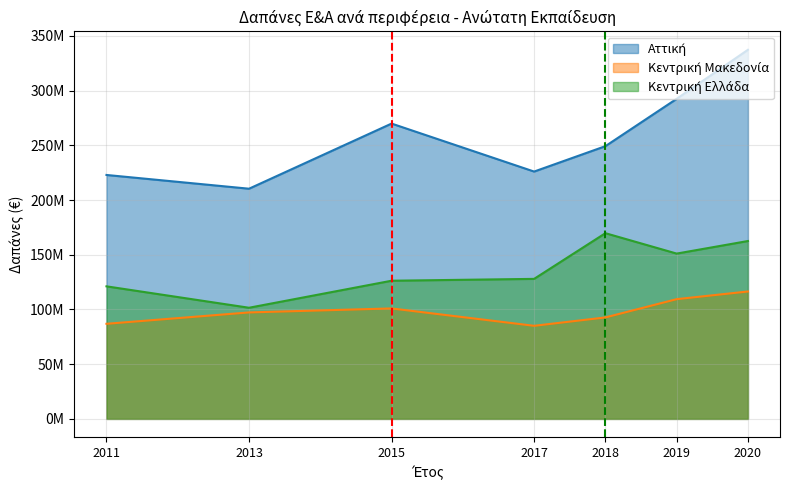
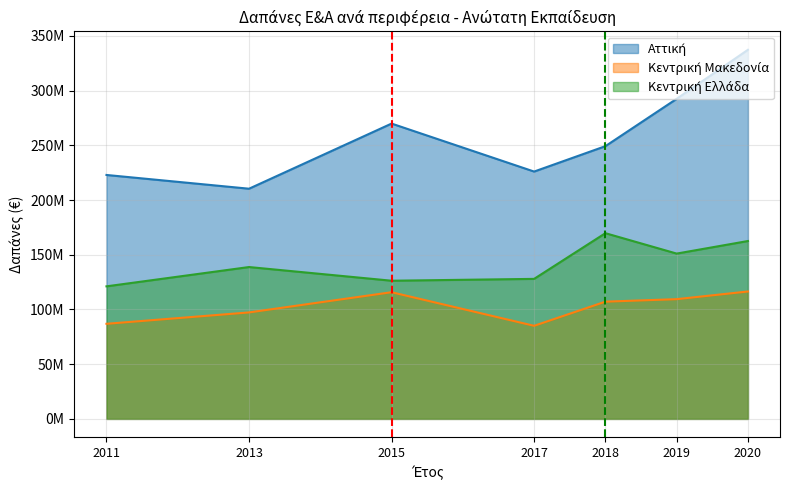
Κεντρική Ελλάδα, 2013: 102000000 -> 139000000
Κεντρική Μακεδονία, 2015: 101000000 -> 116000000
Κεντρική Μακεδονία, 2018: 93000000 -> 107000000
